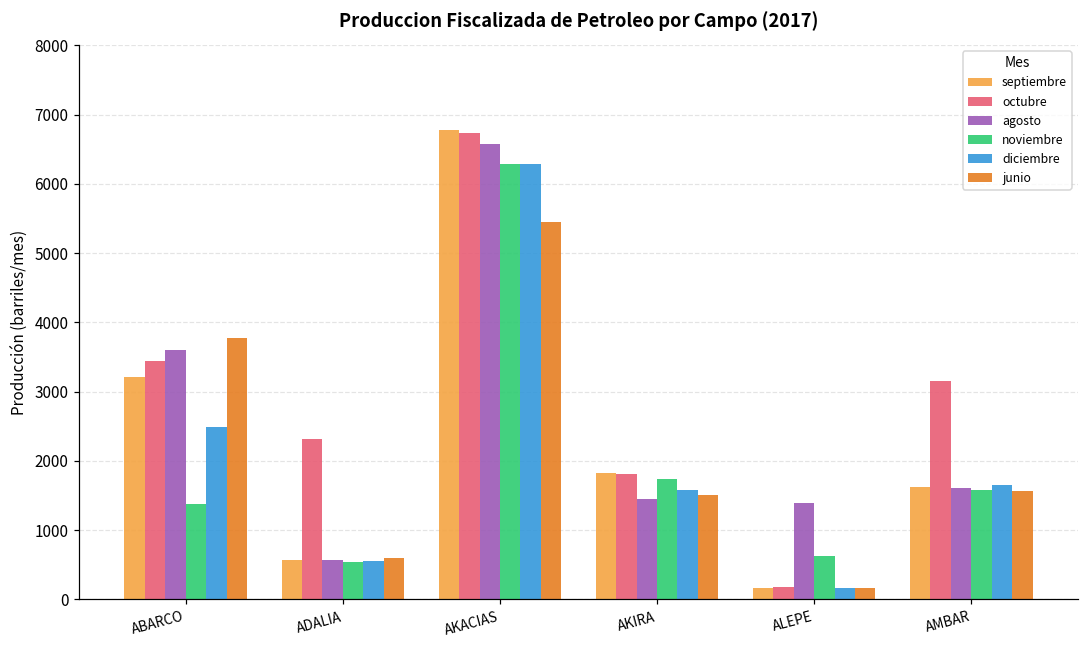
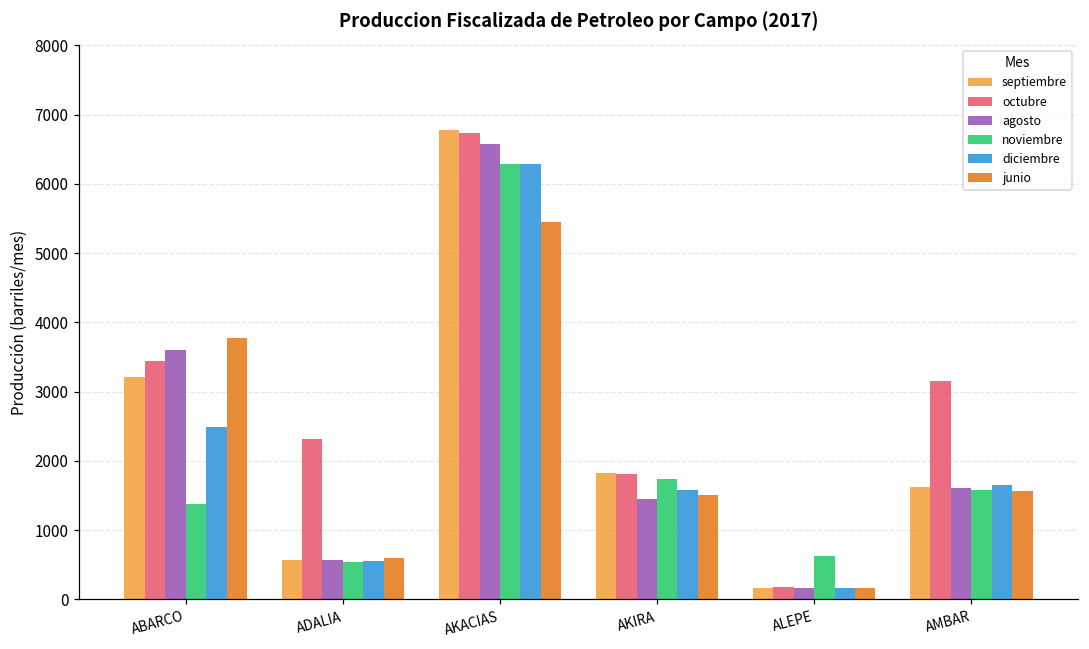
agosto, ALEPE: 1400 -> 200
